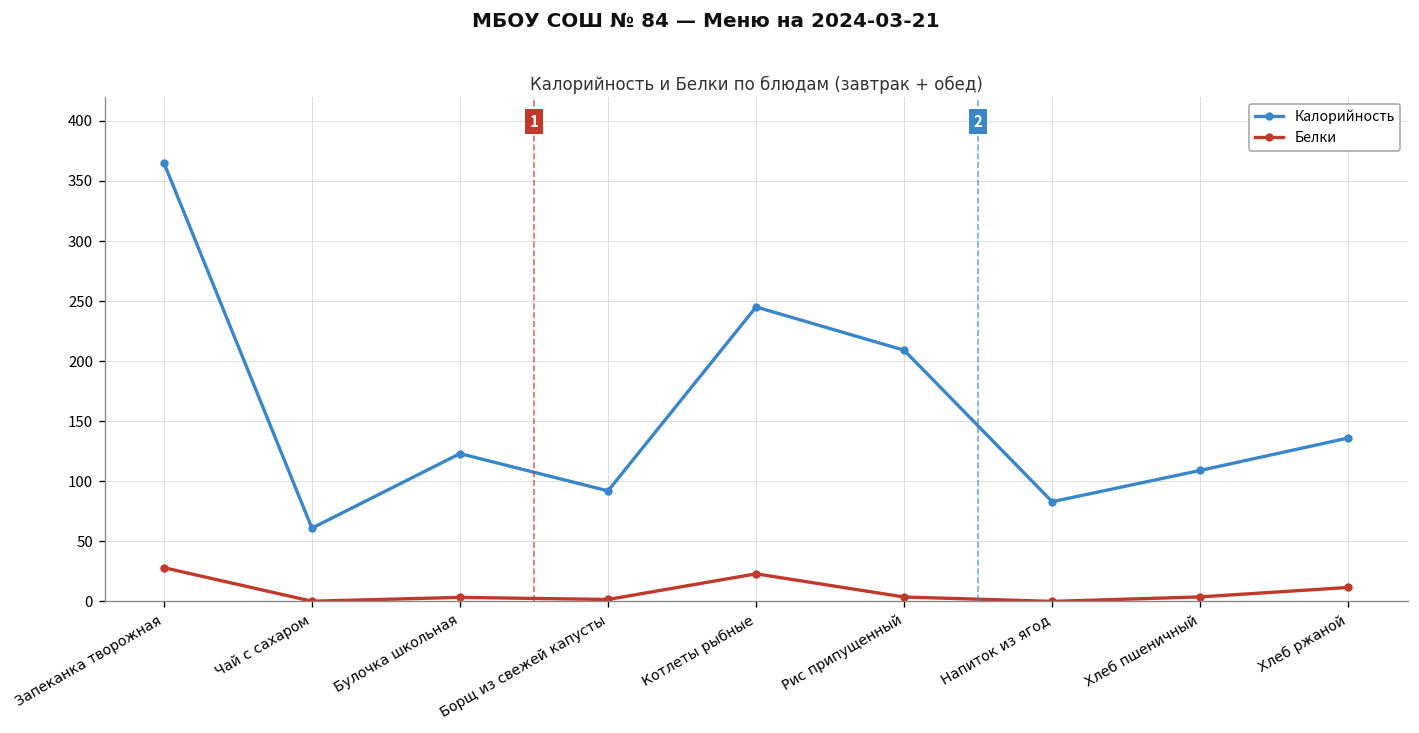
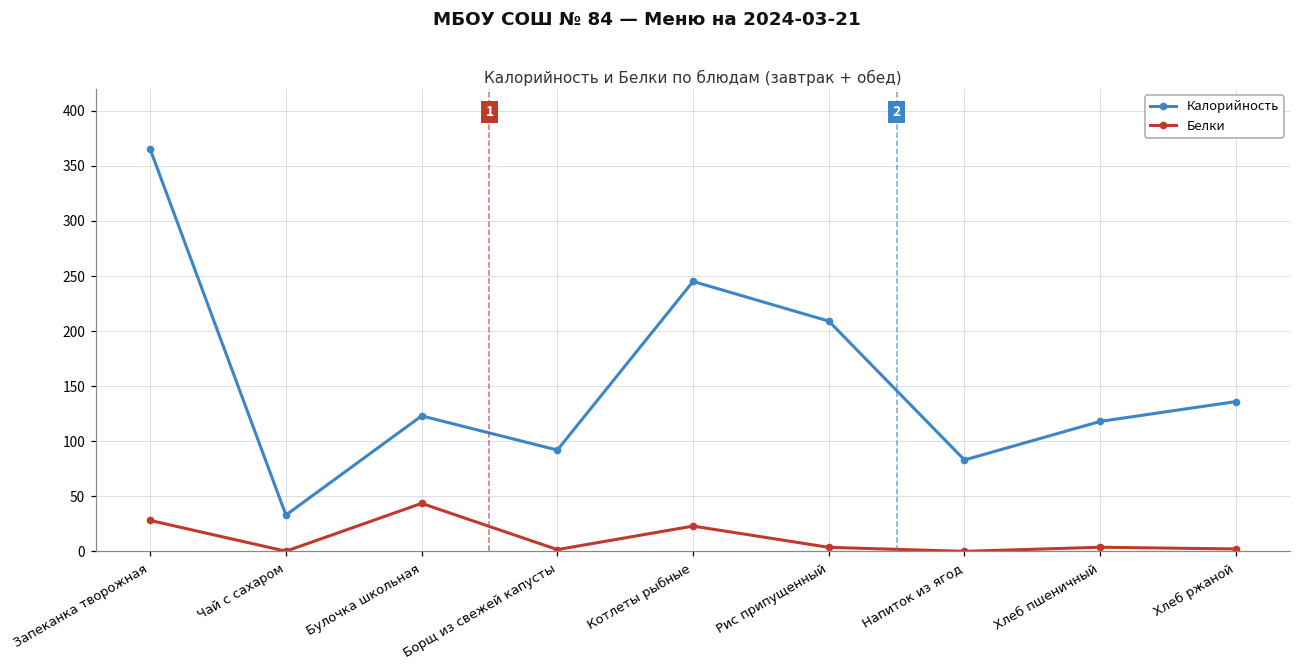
Калорийность, Чай с сахаром: 61 -> 33
Белки, Булочка школьная: 3 -> 44
Калорийность, Хлеб пшеничный: 109 -> 118
Белки, Хлеб ржаной: 12 -> 2
